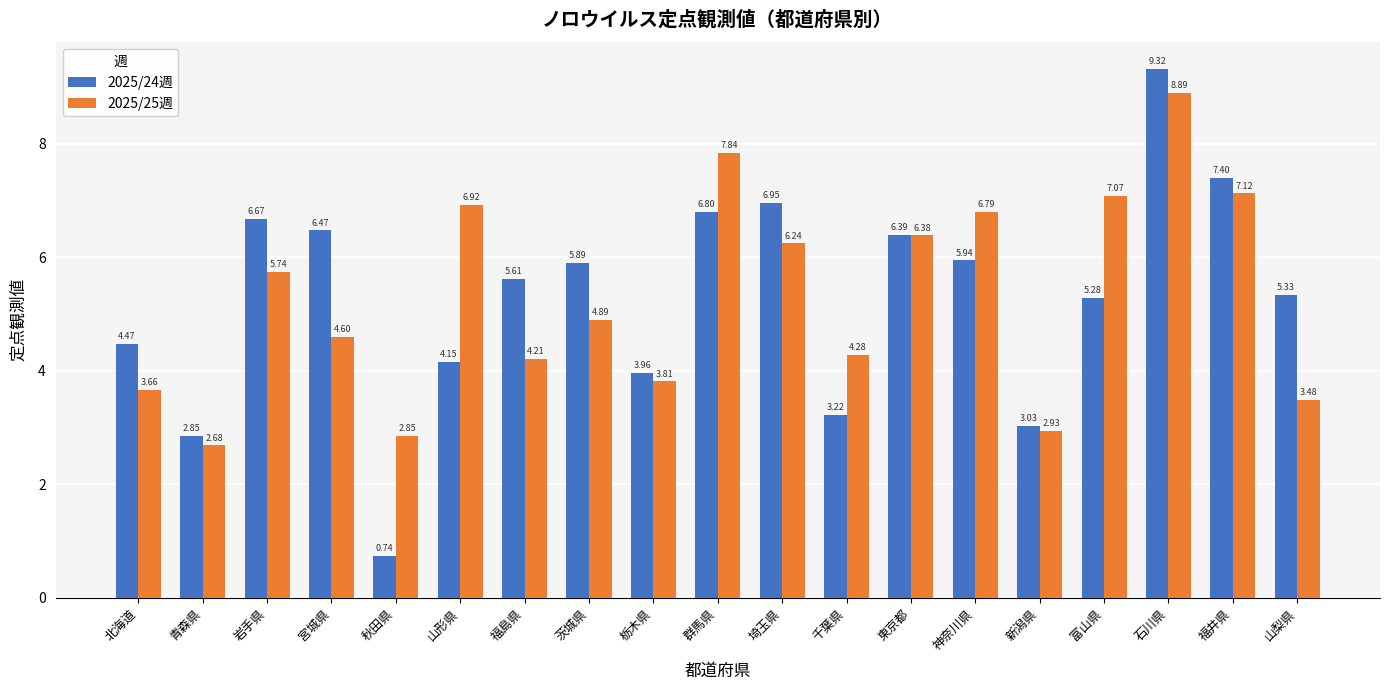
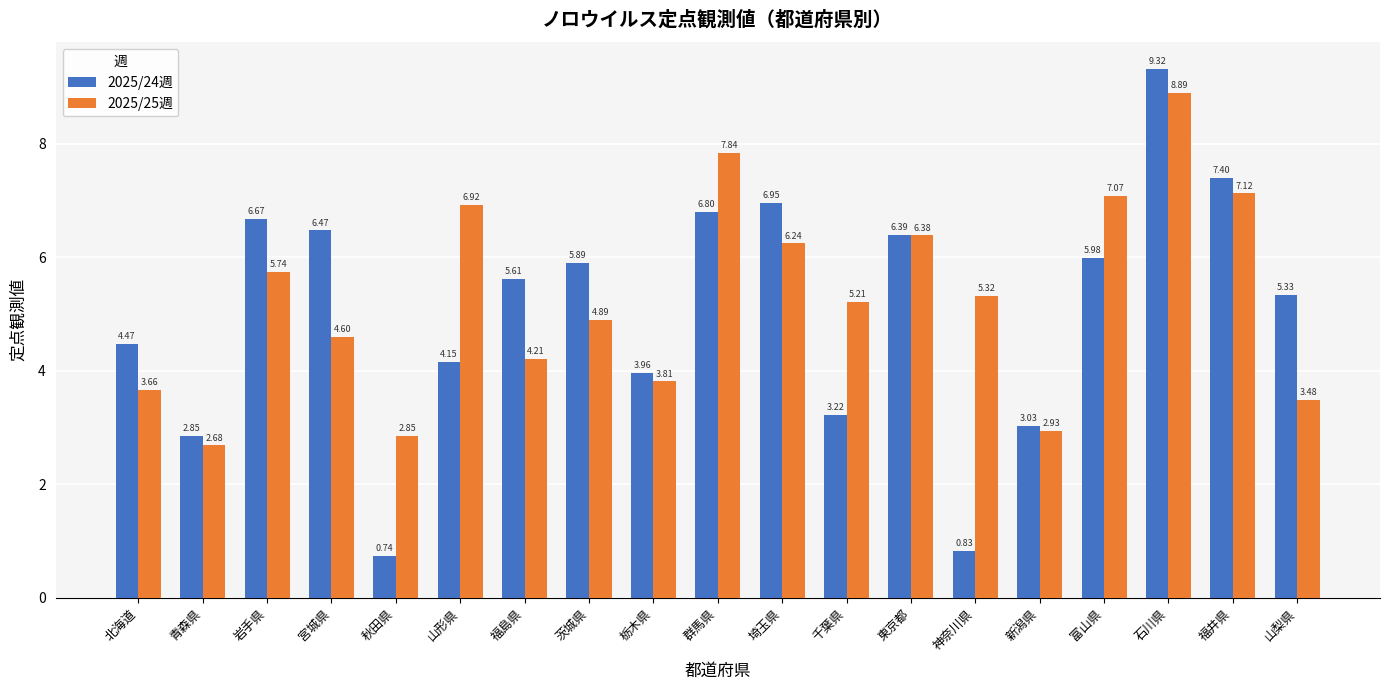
2025/25週, 千葉県: 4.28 -> 5.21
2025/24週, 神奈川県: 5.94 -> 0.83
2025/25週, 神奈川県: 6.79 -> 5.32
2025/24週, 富山県: 5.28 -> 5.98
